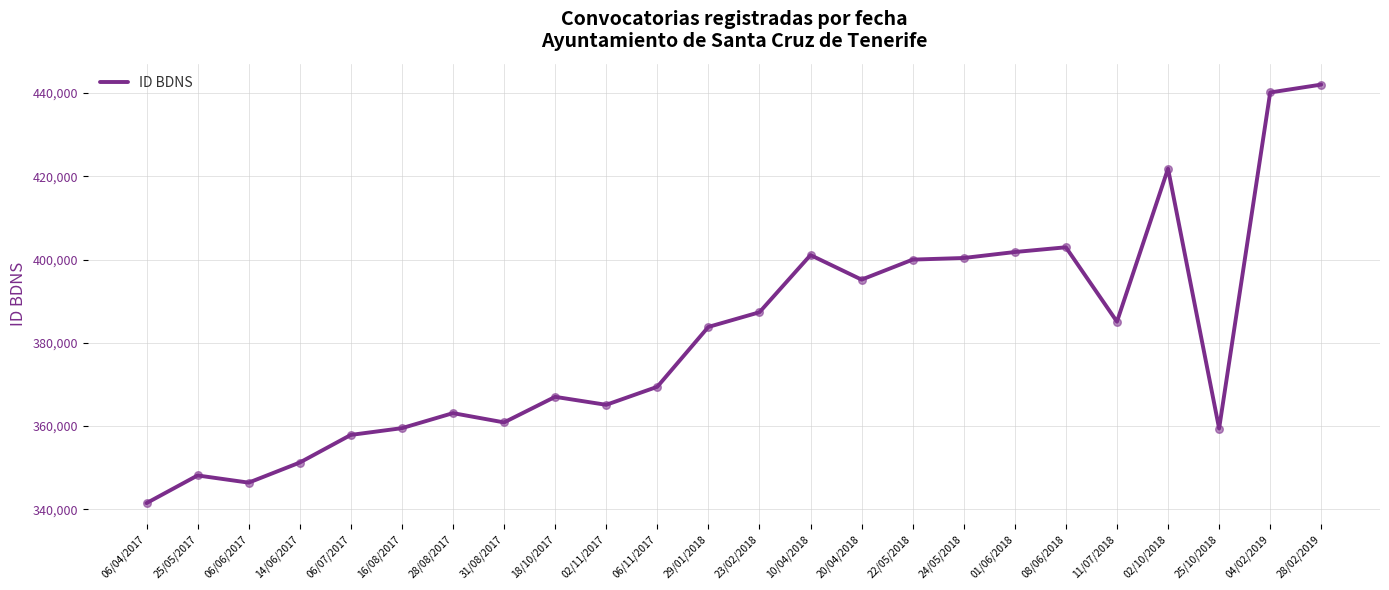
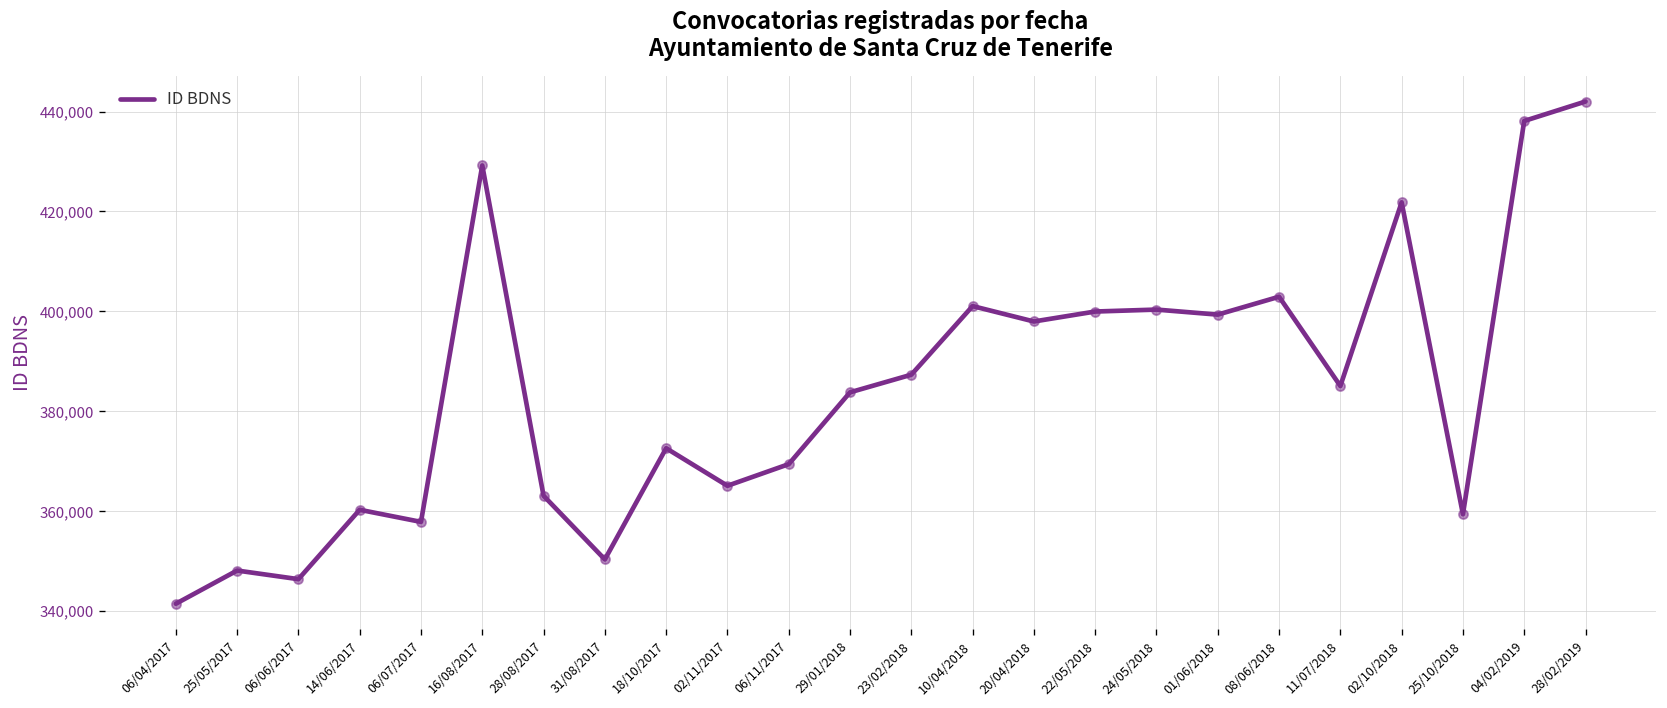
14/06/2017: 351,000 -> 360,000
16/08/2017: 360,000 -> 429,000
31/08/2017: 361,000 -> 350,000
18/10/2017: 367,000 -> 373,000
20/04/2018: 395,000 -> 398,000
01/06/2018: 402,000 -> 399,000
04/02/2019: 440,000 -> 438,000
